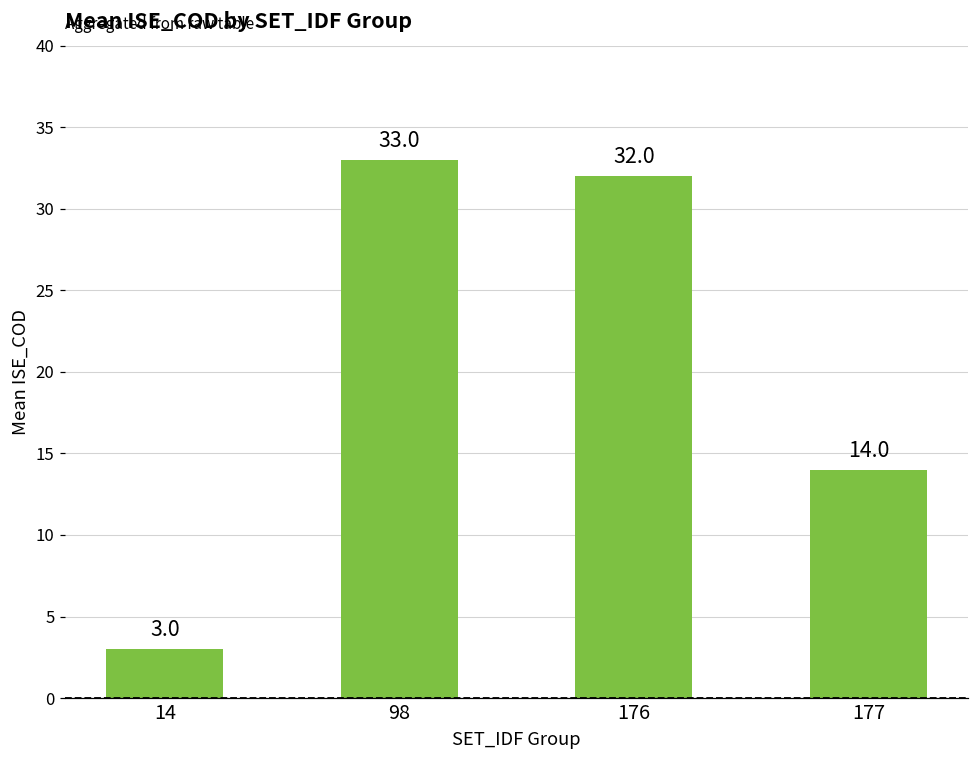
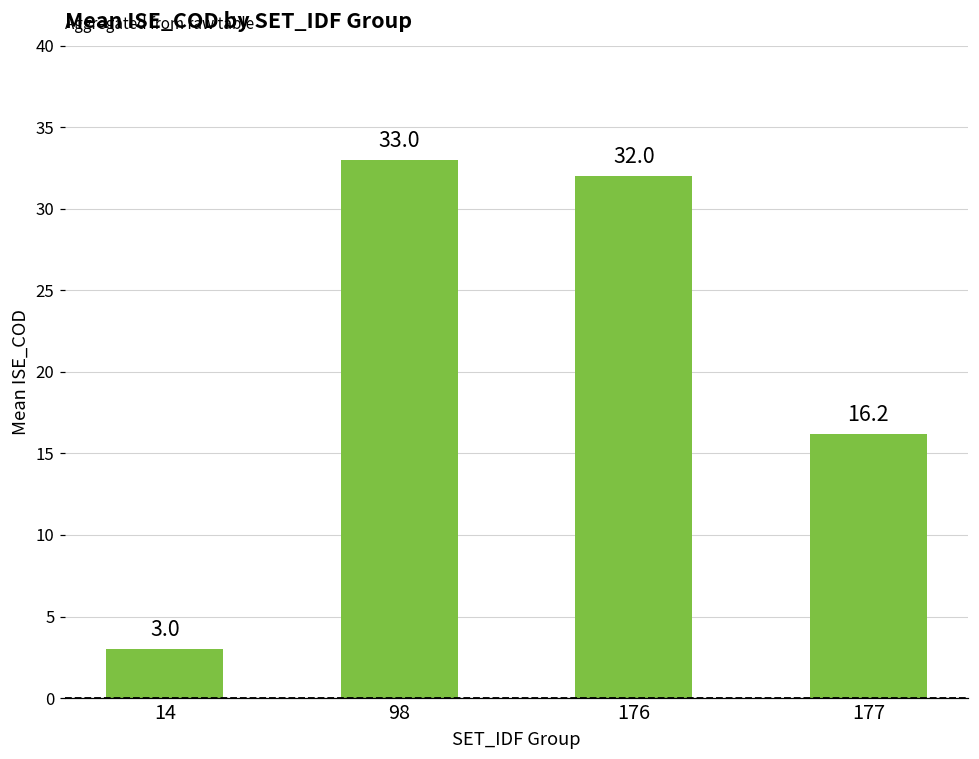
177: 14.0 -> 16.2
